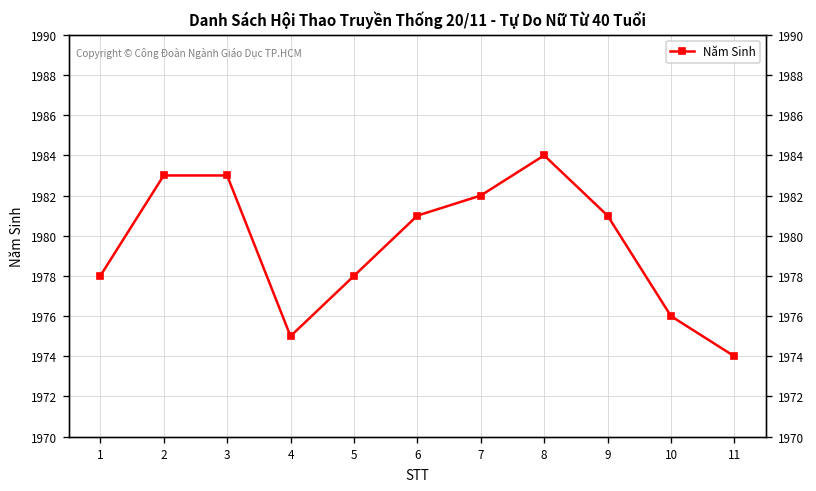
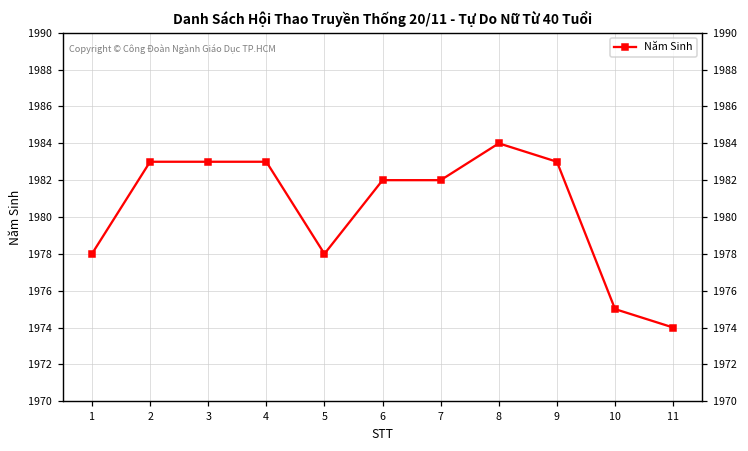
4: 1975 -> 1983
6: 1981 -> 1982
9: 1981 -> 1983
10: 1976 -> 1975
